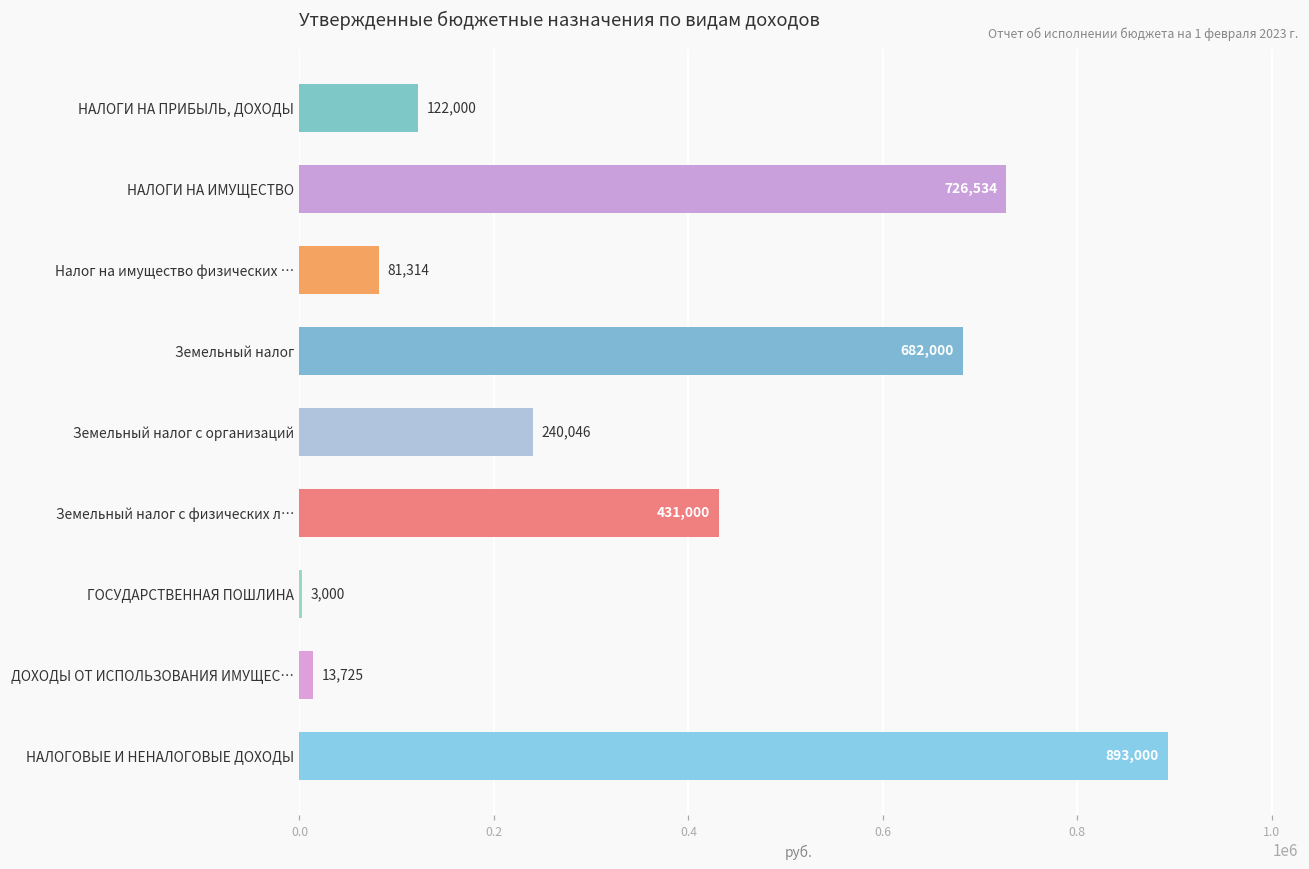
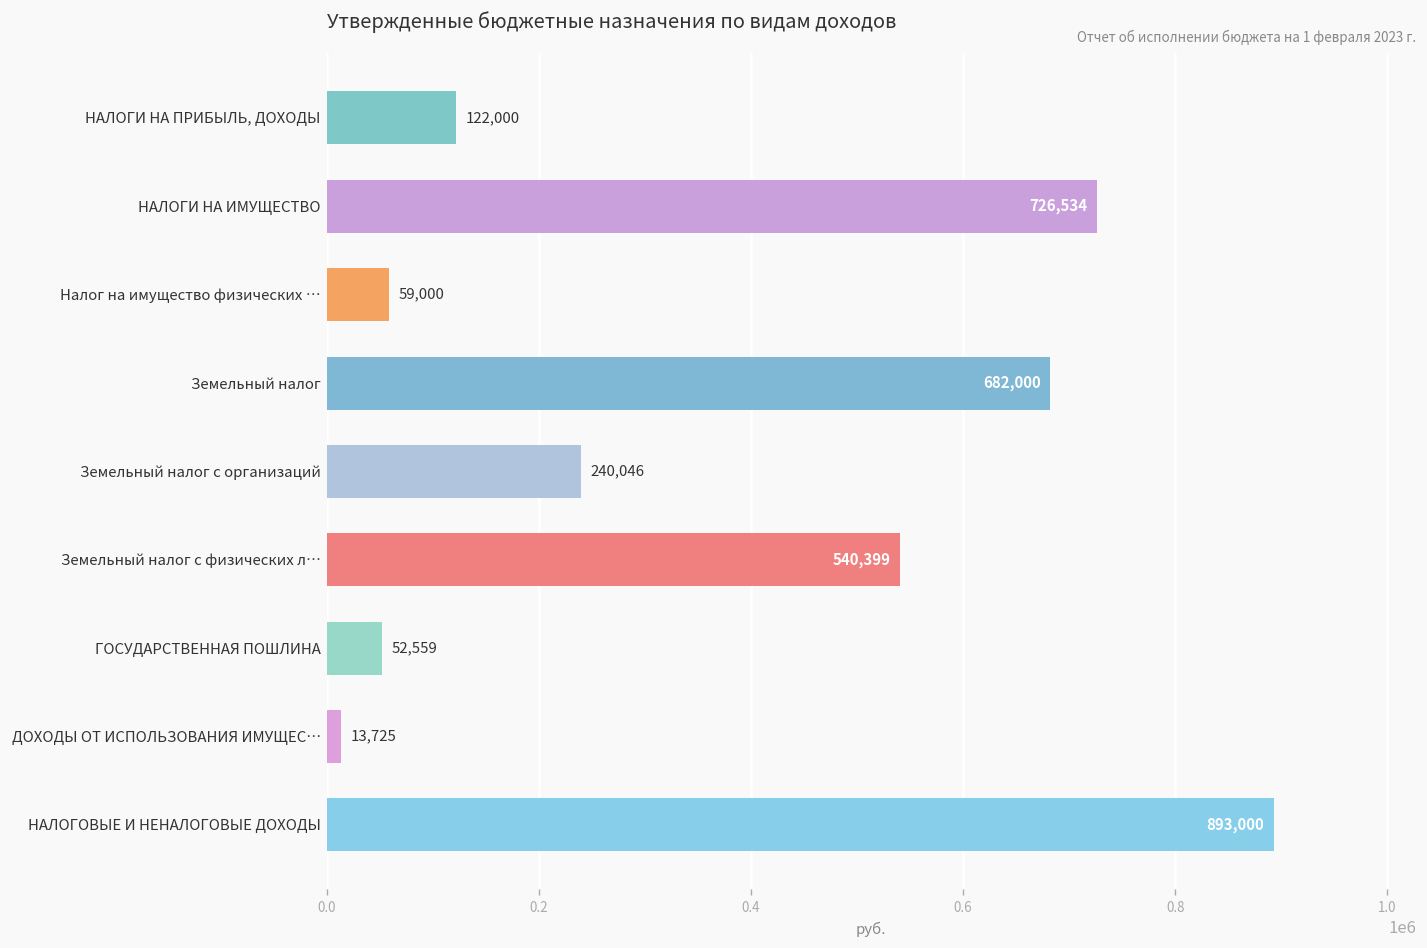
Налог на имущество физических …: 81,314 -> 59,000
Земельный налог с физических л…: 431,000 -> 540,399
ГОСУДАРСТВЕННАЯ ПОШЛИНА: 3,000 -> 52,559
